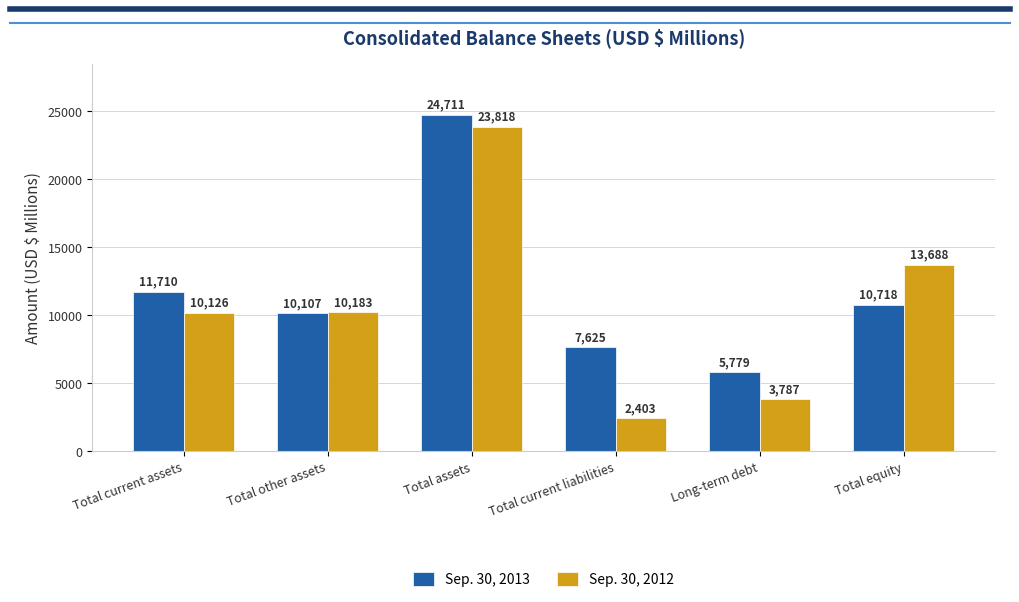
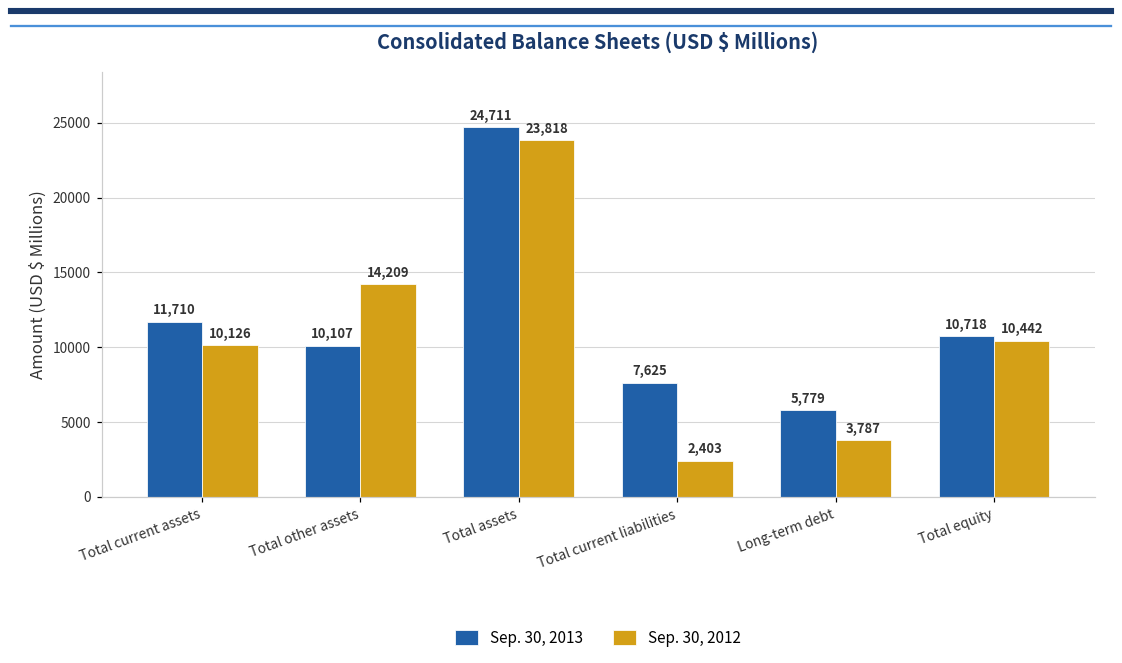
Sep. 30, 2012, Total other assets: 10,183 -> 14,209
Sep. 30, 2012, Total equity: 13,688 -> 10,442
